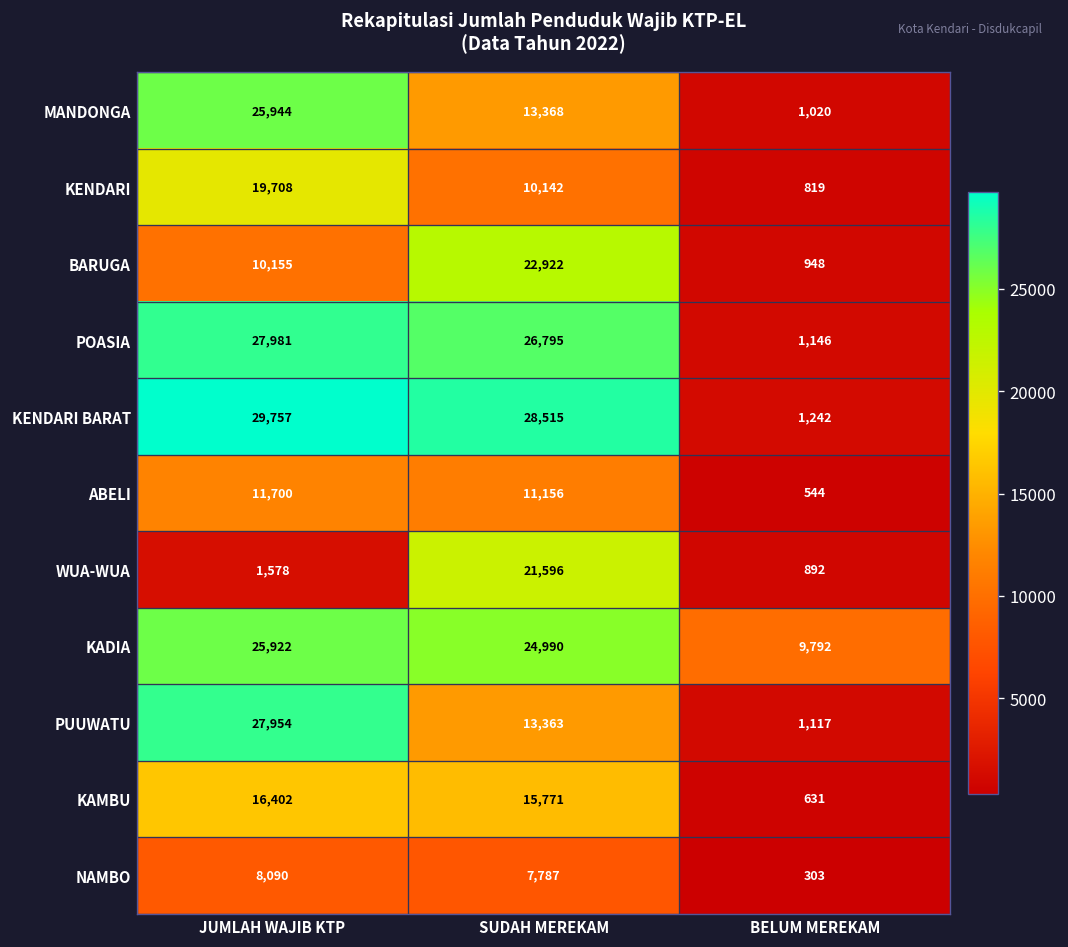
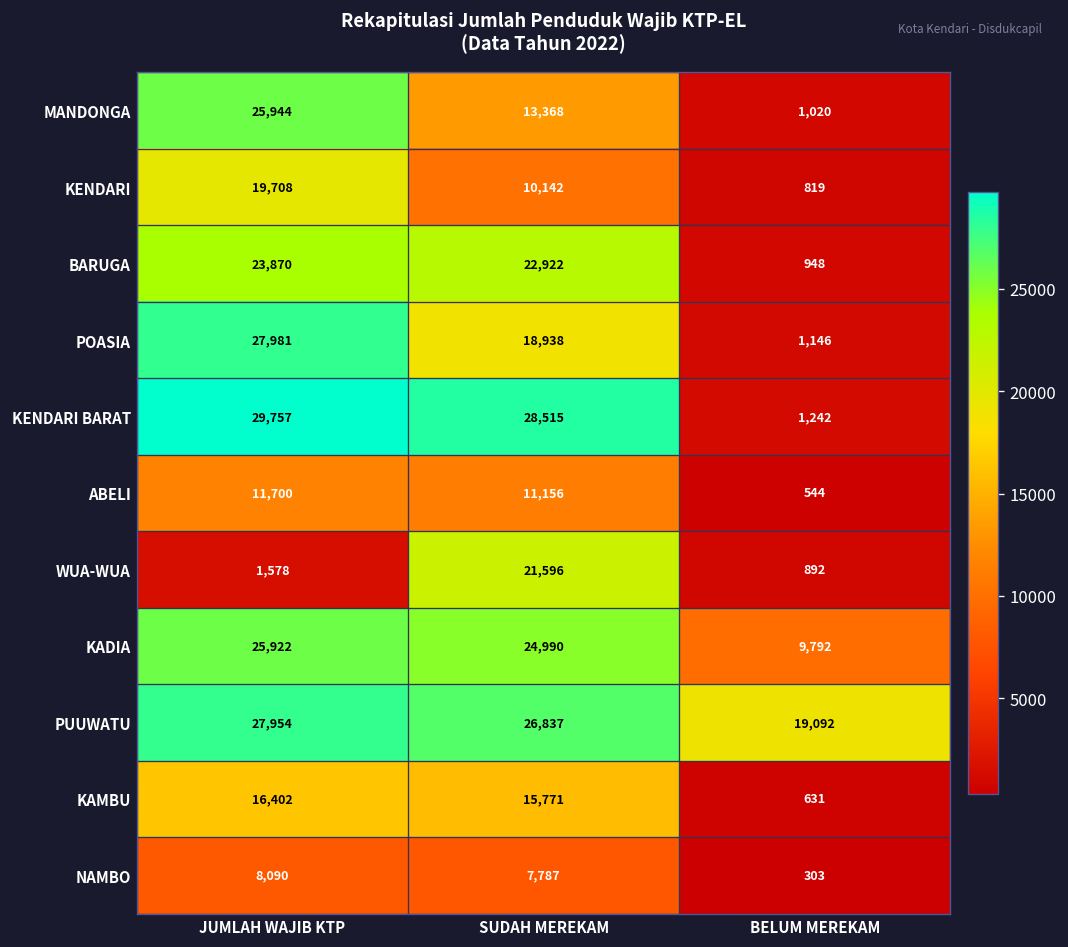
BARUGA, JUMLAH WAJIB KTP: 10,155 -> 23,870
POASIA, SUDAH MEREKAM: 26,795 -> 18,938
PUUWATU, SUDAH MEREKAM: 13,363 -> 26,837
PUUWATU, BELUM MEREKAM: 1,117 -> 19,092
